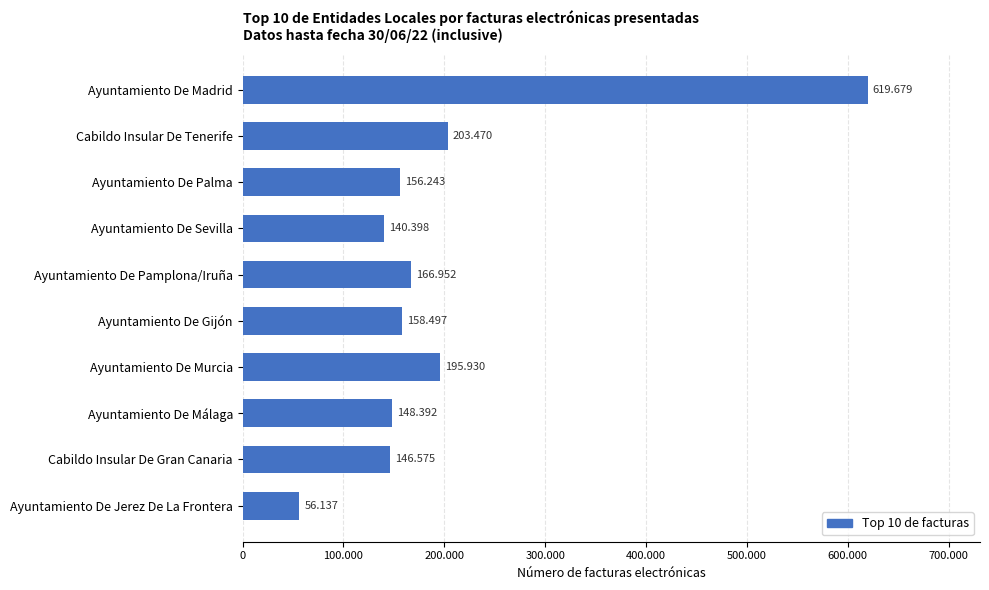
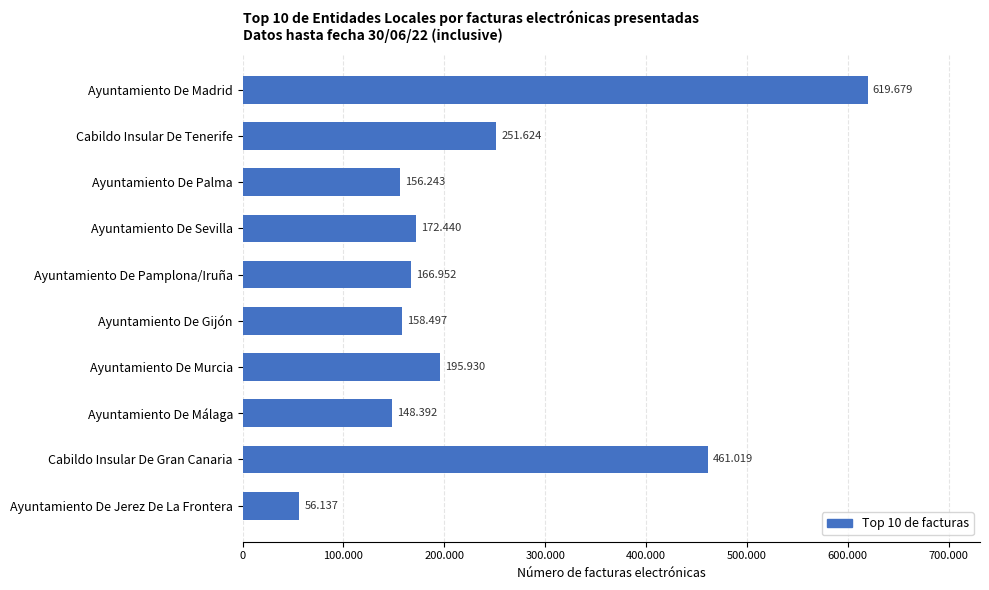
Cabildo Insular De Tenerife: 203.470 -> 251.624
Ayuntamiento De Sevilla: 140.398 -> 172.440
Cabildo Insular De Gran Canaria: 146.575 -> 461.019
